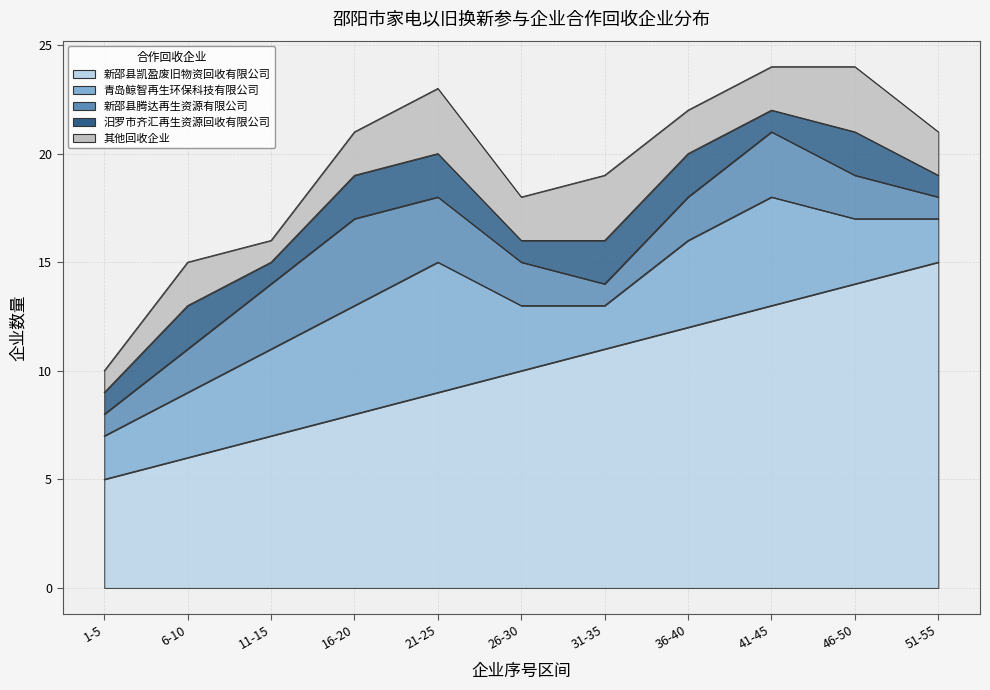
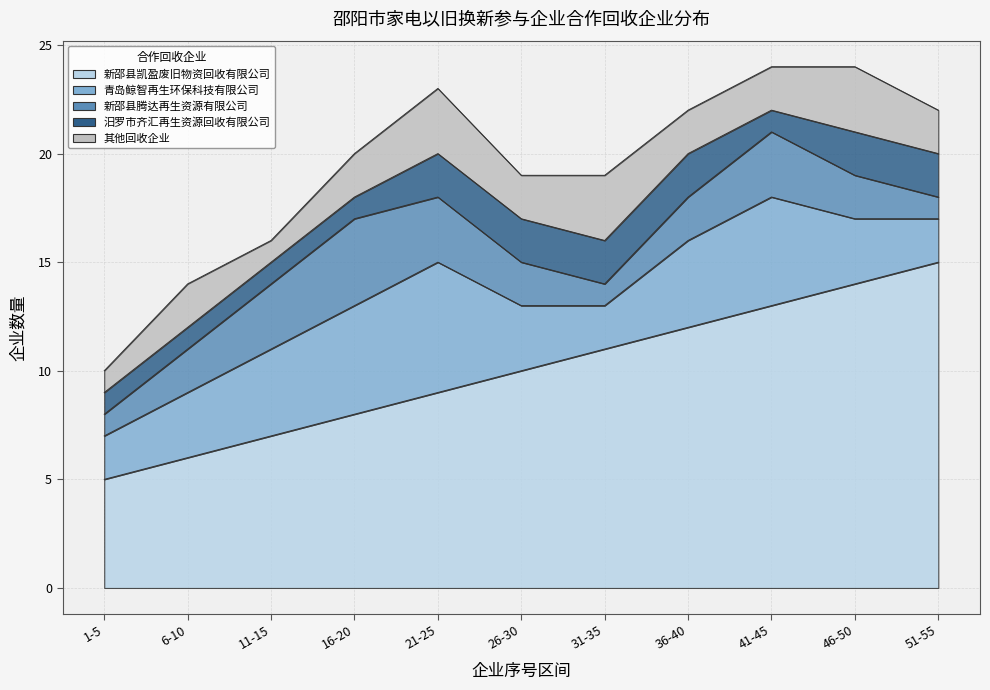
汨罗市齐汇再生资源回收有限公司, 6-10: 2 -> 1
汨罗市齐汇再生资源回收有限公司, 16-20: 2 -> 1
汨罗市齐汇再生资源回收有限公司, 26-30: 1 -> 2
汨罗市齐汇再生资源回收有限公司, 51-55: 1 -> 2
